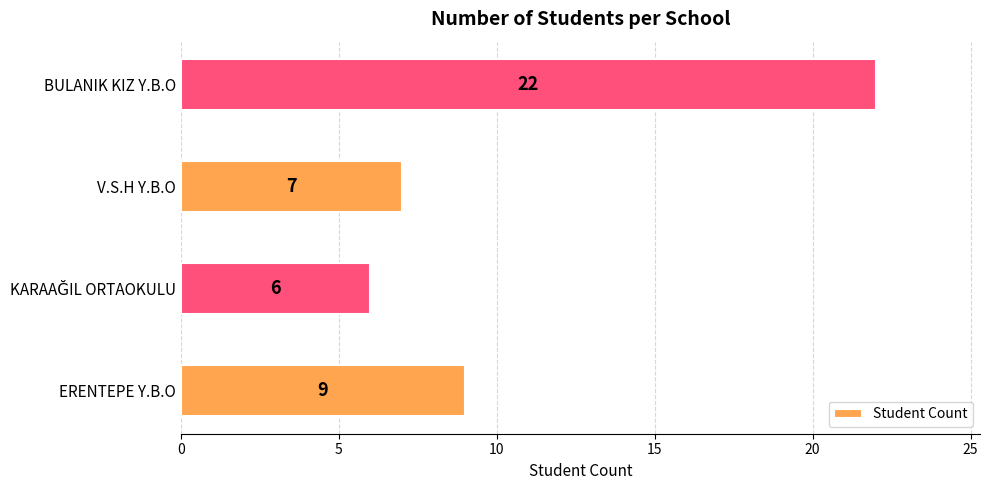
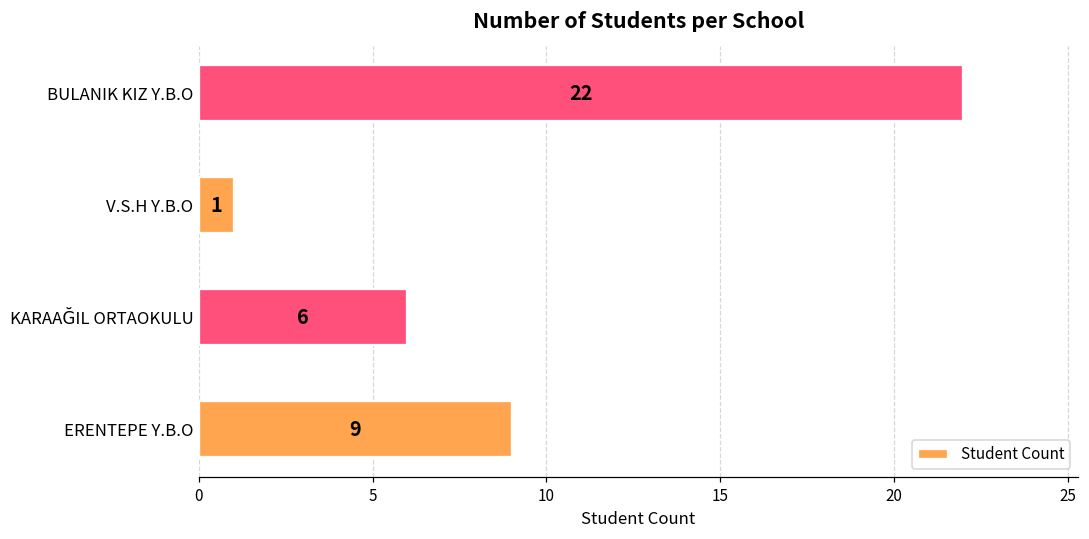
V.S.H Y.B.O: 7 -> 1
